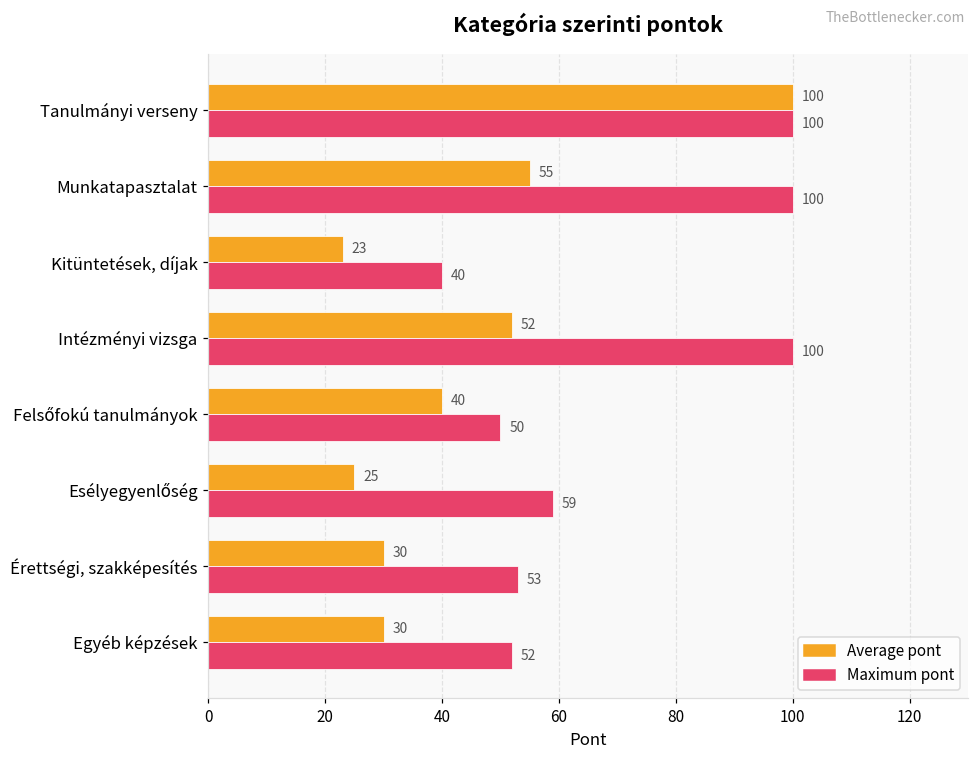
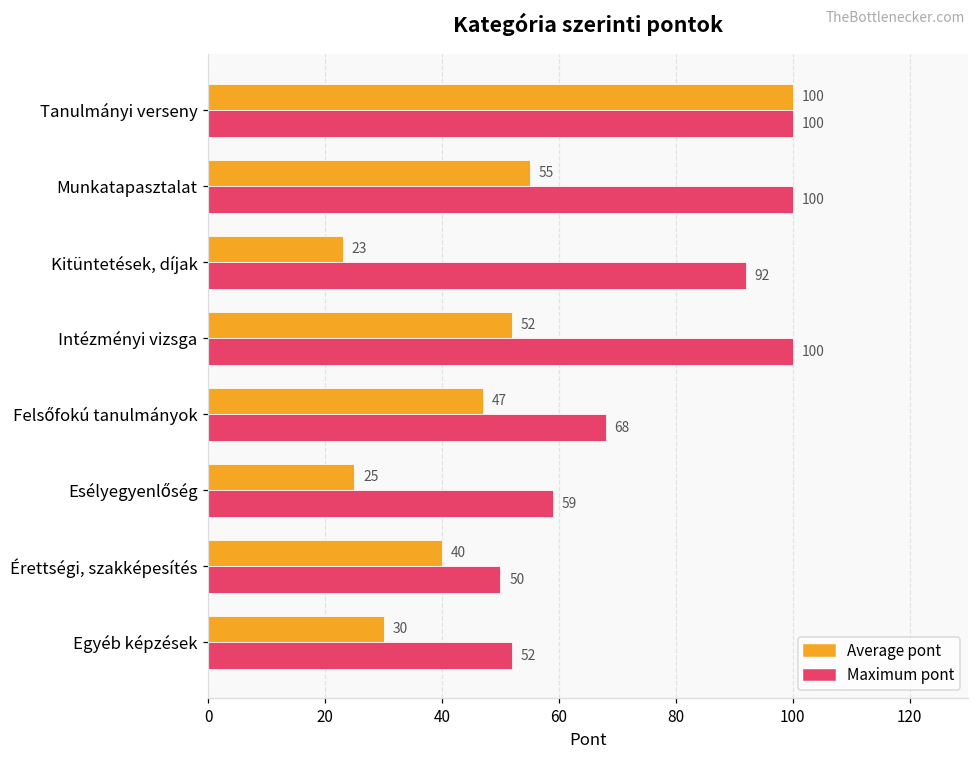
Maximum pont, Kitüntetések, díjak: 40 -> 92
Average pont, Felsőfokú tanulmányok: 40 -> 47
Maximum pont, Felsőfokú tanulmányok: 50 -> 68
Average pont, Érettségi, szakképesítés: 30 -> 40
Maximum pont, Érettségi, szakképesítés: 53 -> 50
